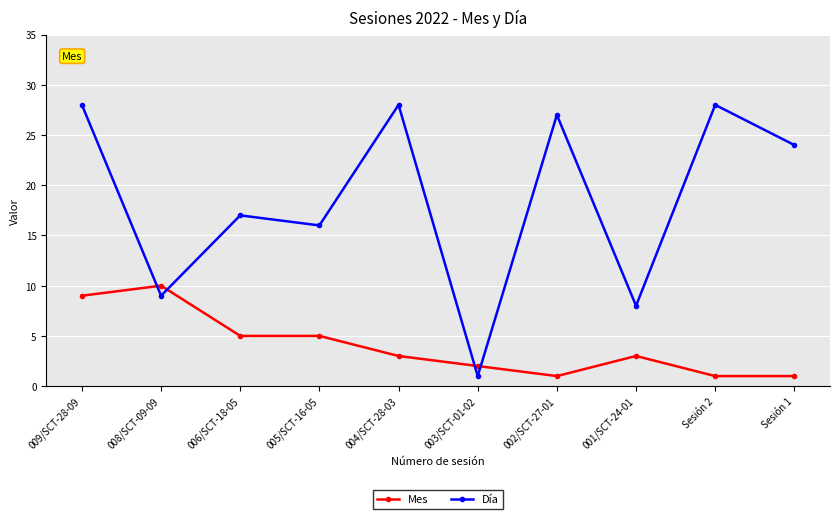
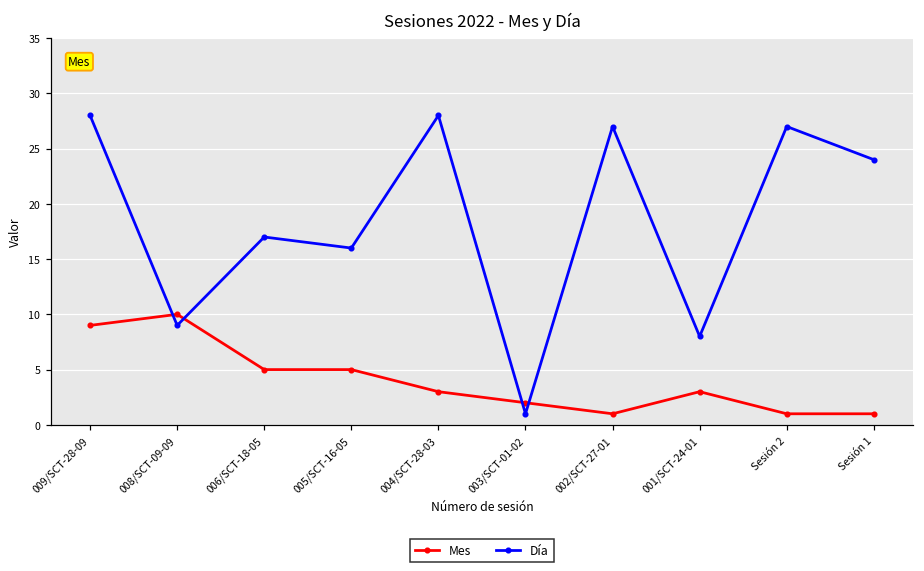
Día, Sesión 2: 28 -> 27
